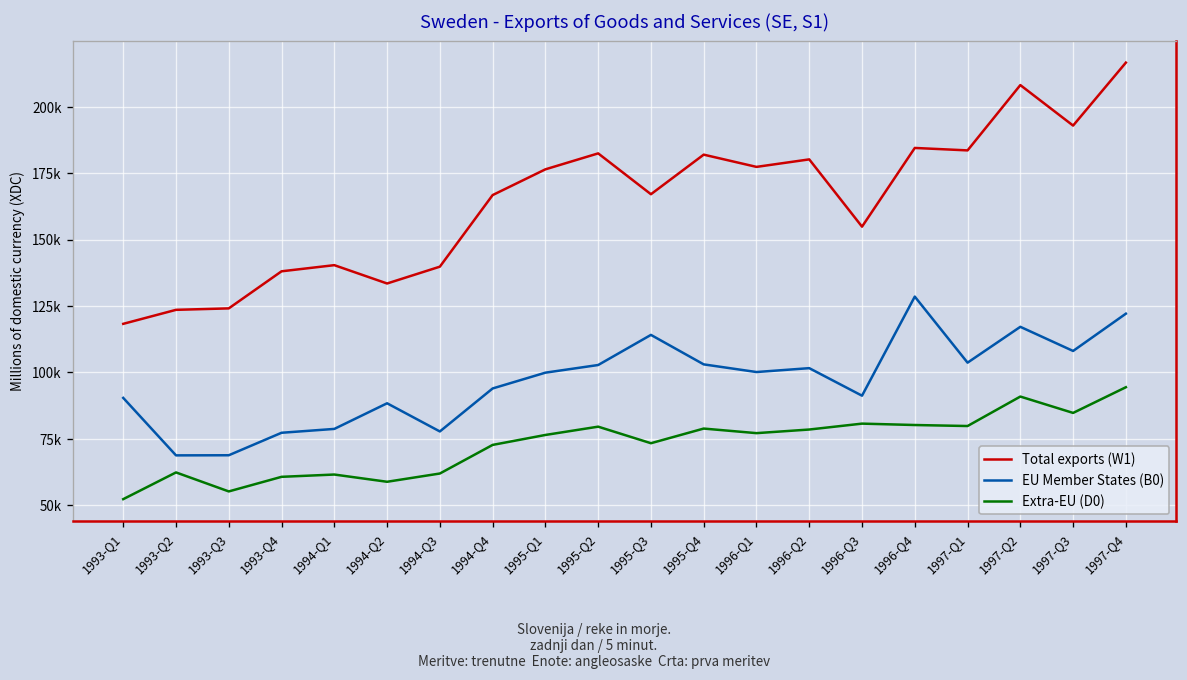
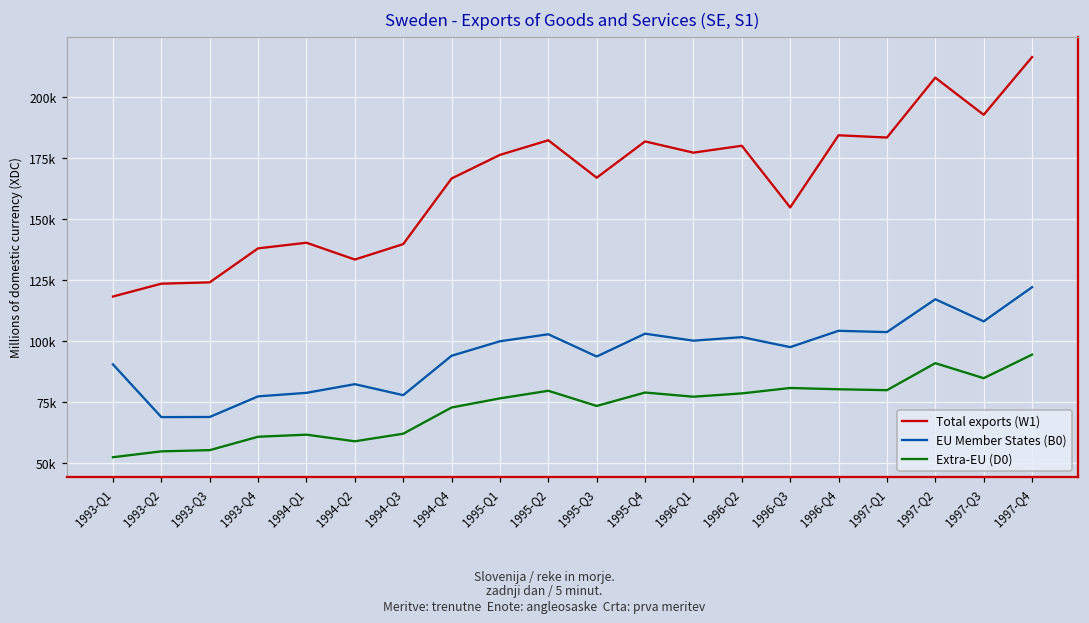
Extra-EU (D0), 1993-Q2: 62000 -> 55000
EU Member States (B0), 1994-Q2: 88000 -> 82000
EU Member States (B0), 1995-Q3: 114000 -> 94000
EU Member States (B0), 1996-Q3: 91000 -> 98000
EU Member States (B0), 1996-Q4: 129000 -> 104000
